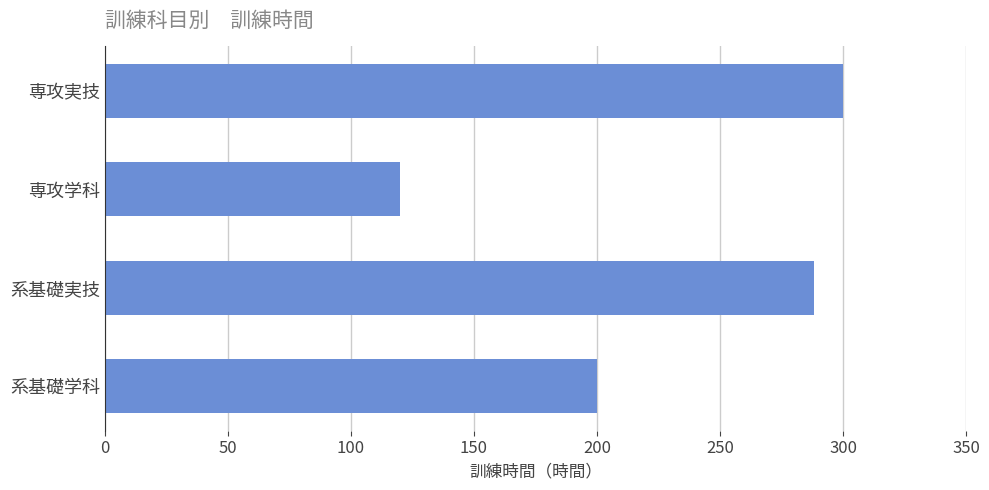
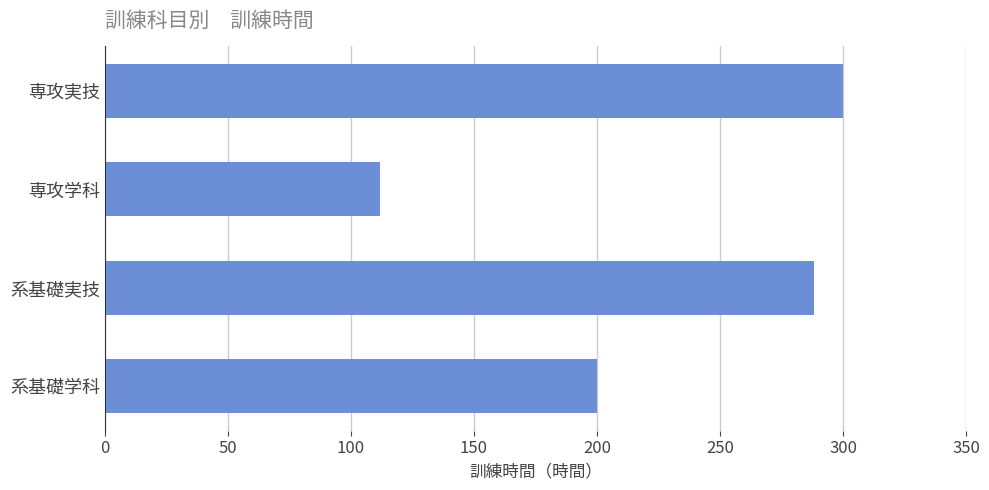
専攻学科: 120 -> 112
